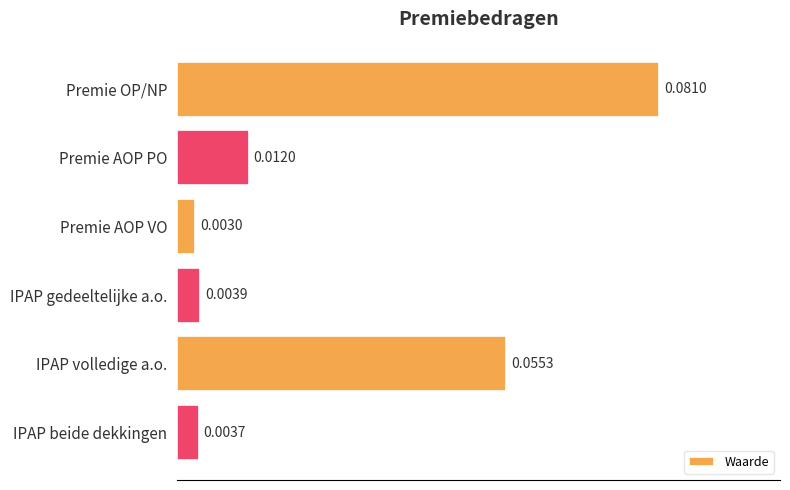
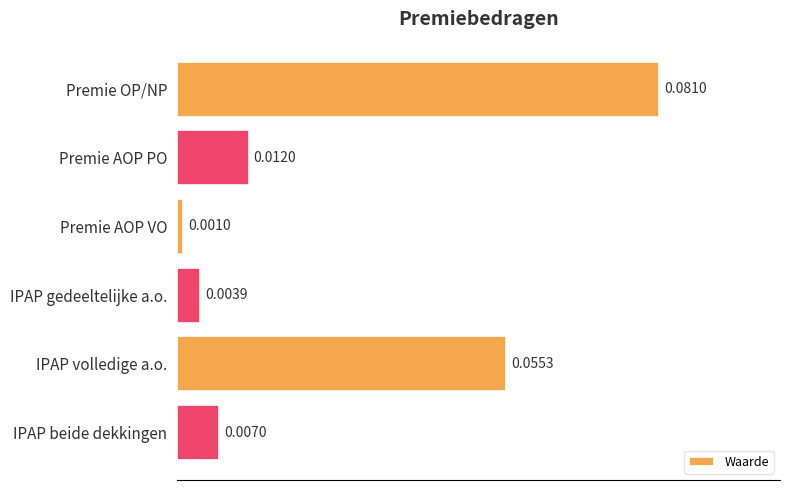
Premie AOP VO: 0.0030 -> 0.0010
IPAP beide dekkingen: 0.0037 -> 0.0070
